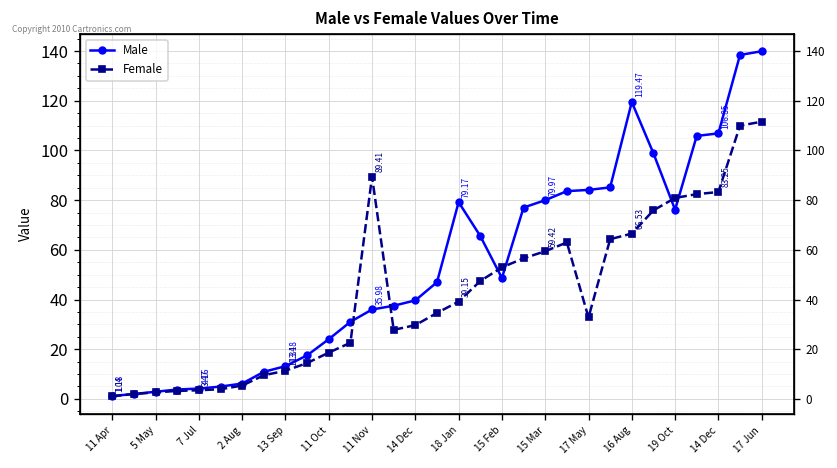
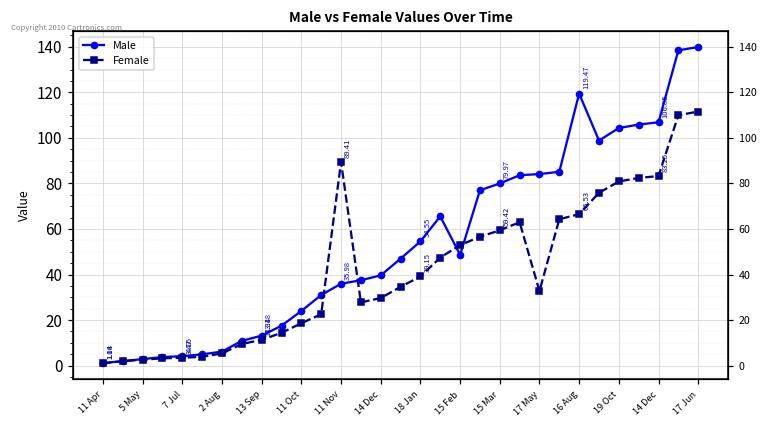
Male, 18 Jan: 79.17 -> 54.55
Male, 19 Oct: 76 -> 104
